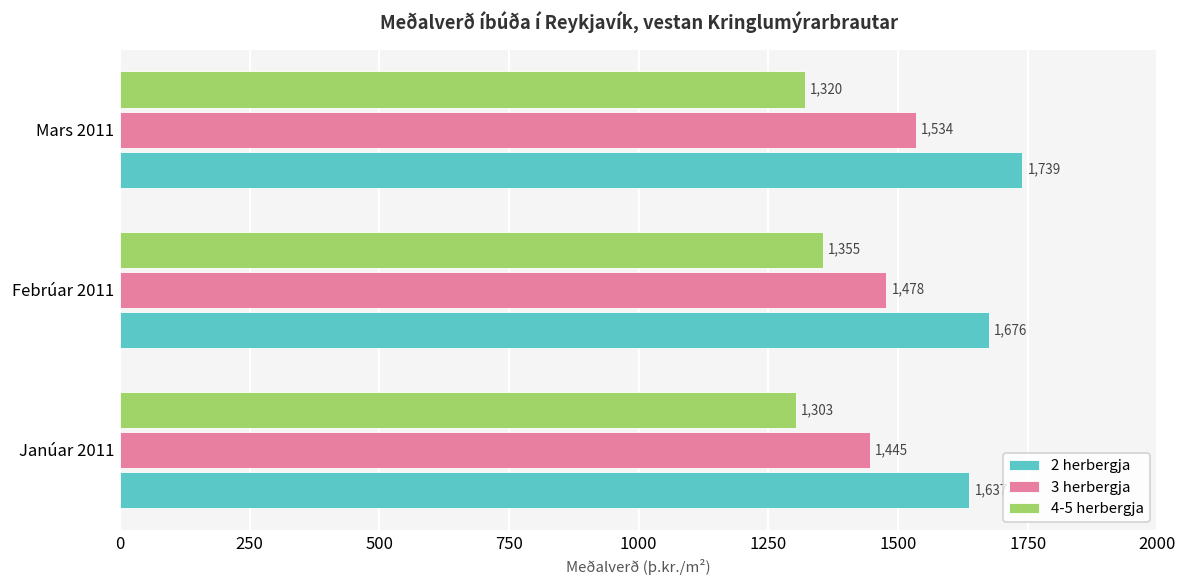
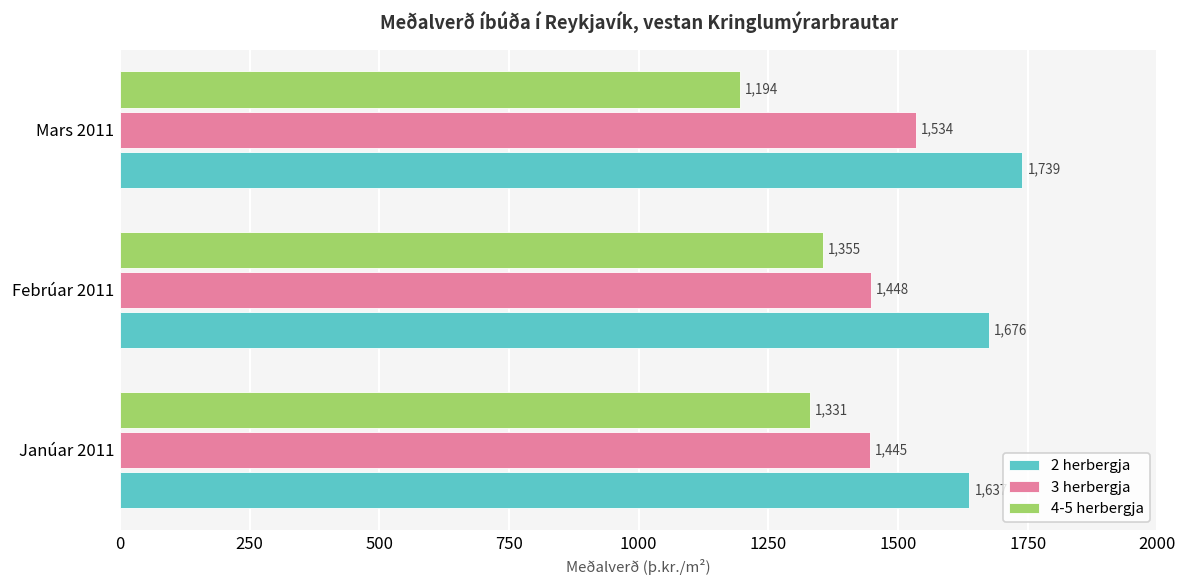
4-5 herbergja, Mars 2011: 1,320 -> 1,194
3 herbergja, Febrúar 2011: 1,478 -> 1,448
4-5 herbergja, Janúar 2011: 1,303 -> 1,331
